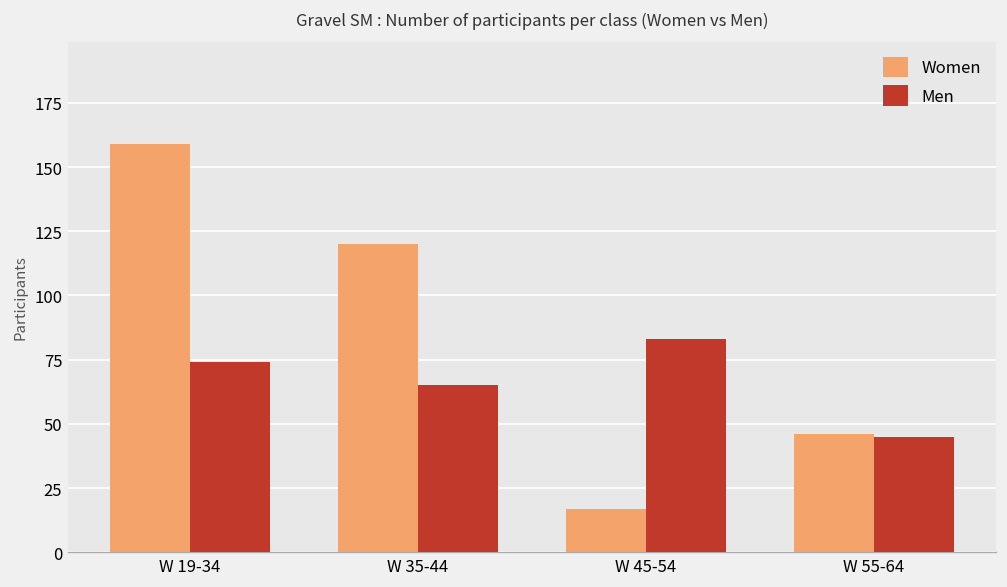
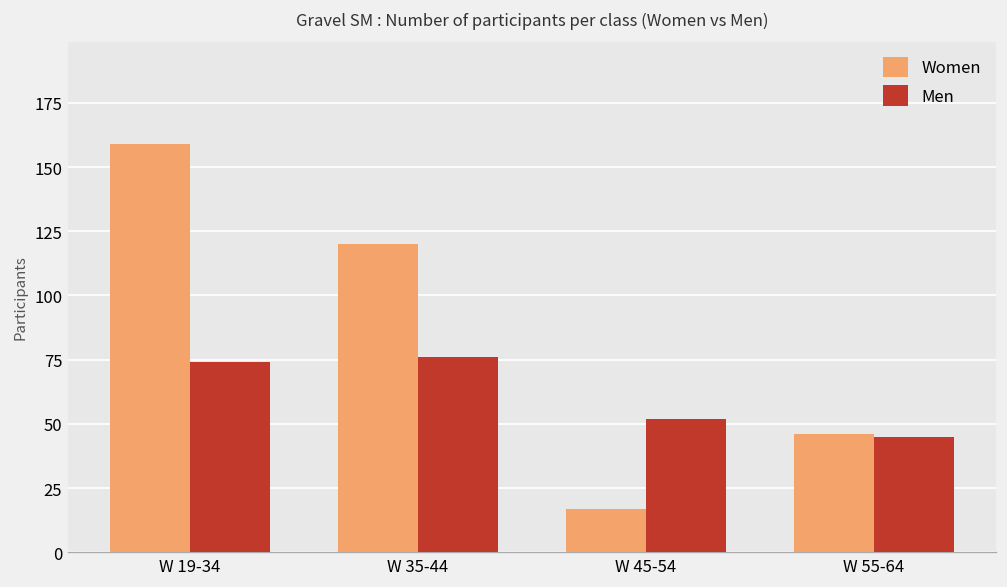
Men, W 35-44: 65 -> 76
Men, W 45-54: 83 -> 52
